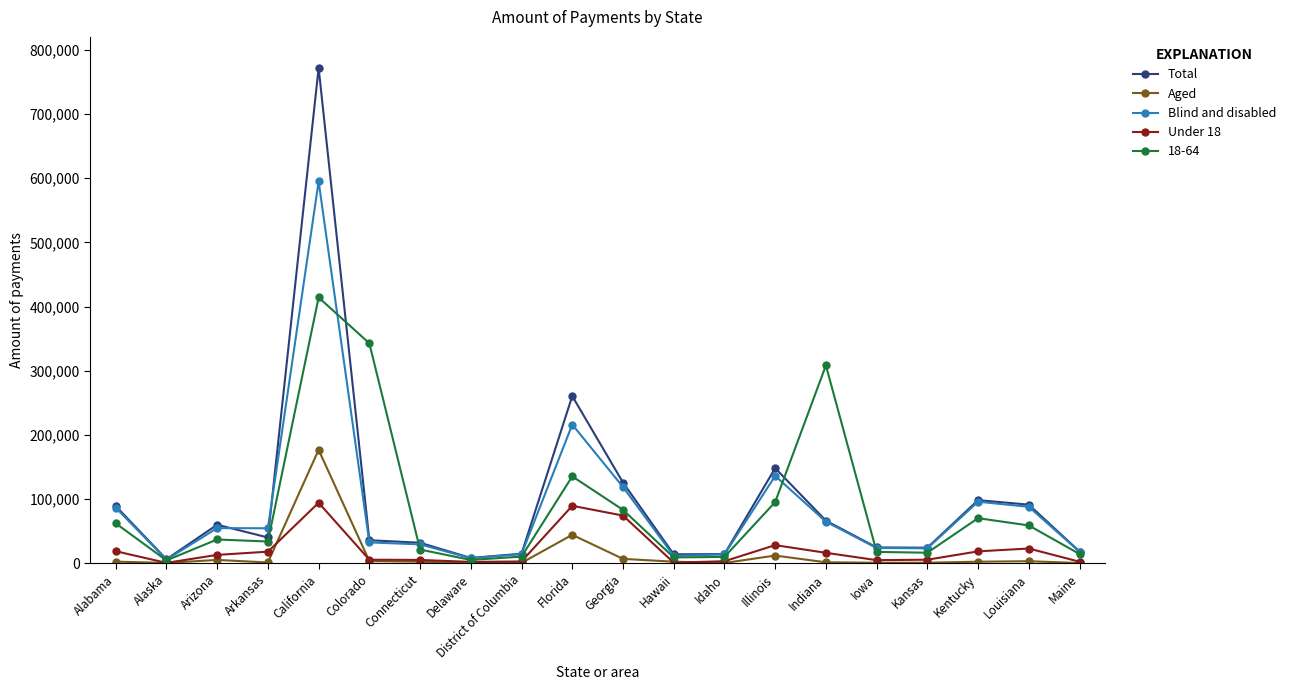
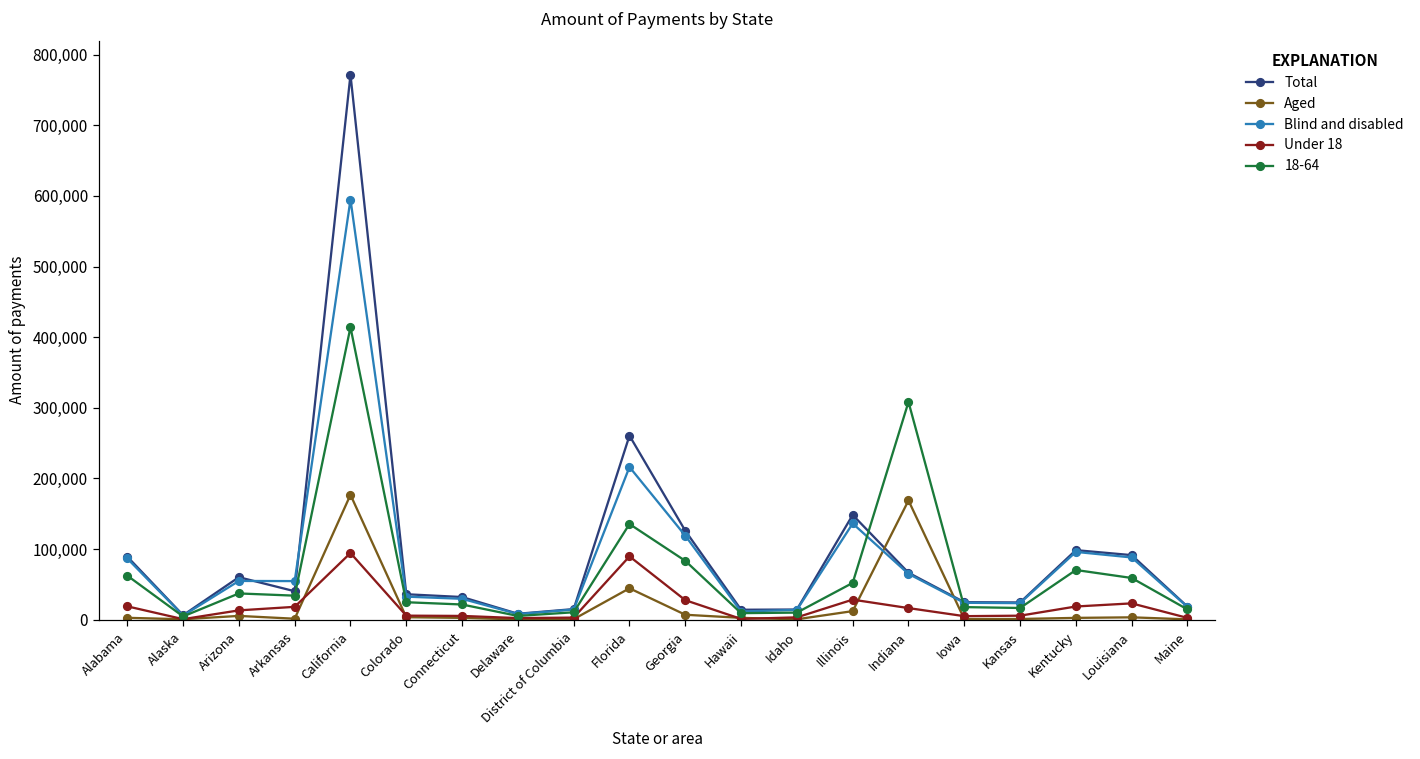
18-64, Colorado: 340,000 -> 20,000
Under 18, Georgia: 70,000 -> 30,000
18-64, Illinois: 100,000 -> 50,000
Aged, Indiana: 0 -> 170,000
